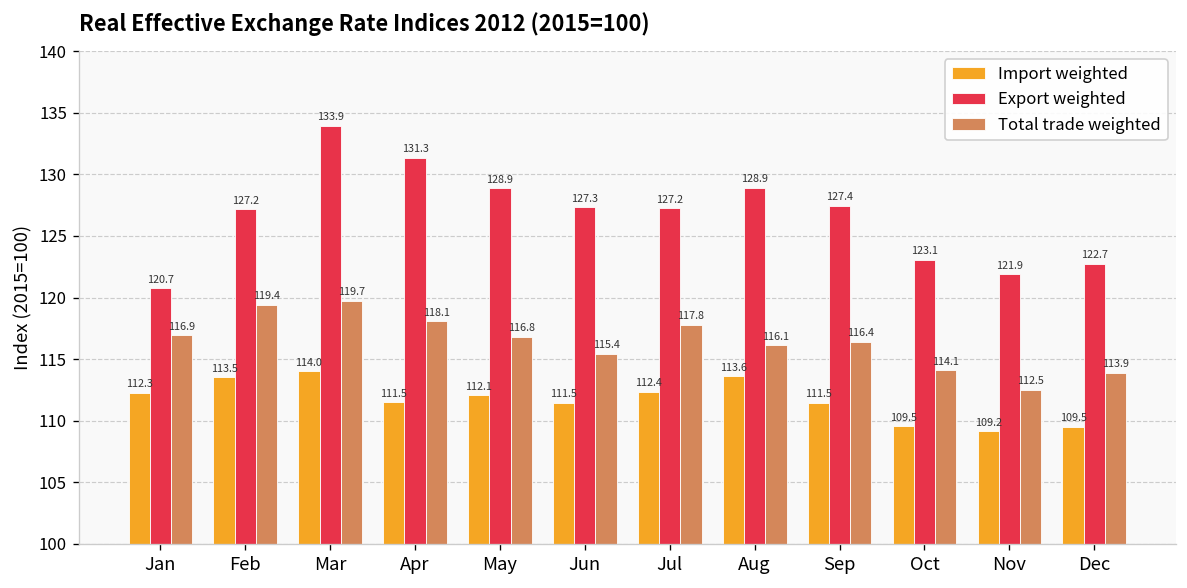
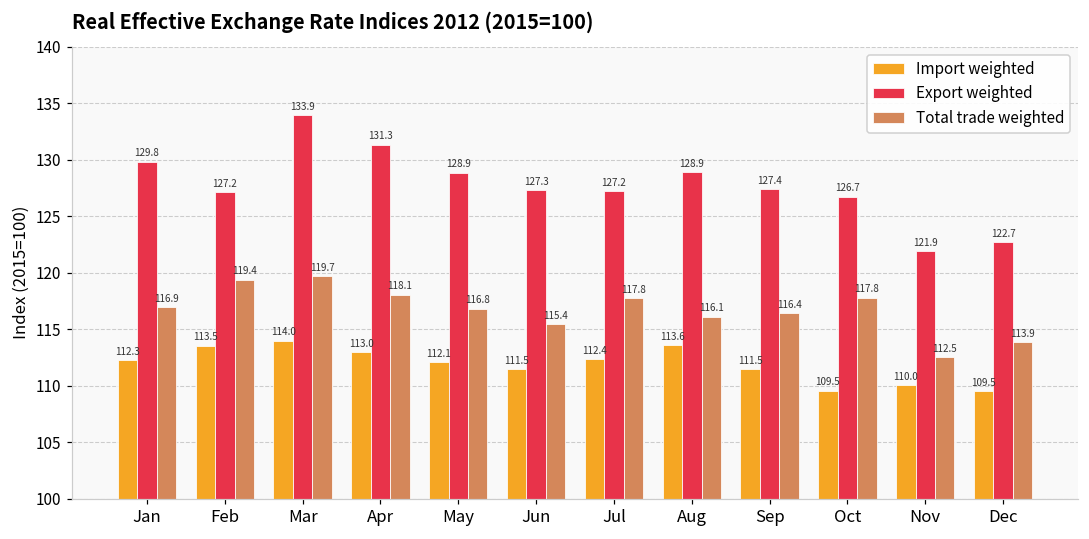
Export weighted, Jan: 120.7 -> 129.8
Import weighted, Apr: 111.5 -> 113.0
Export weighted, Oct: 123.1 -> 126.7
Total trade weighted, Oct: 114.1 -> 117.8
Import weighted, Nov: 109.2 -> 110.0
